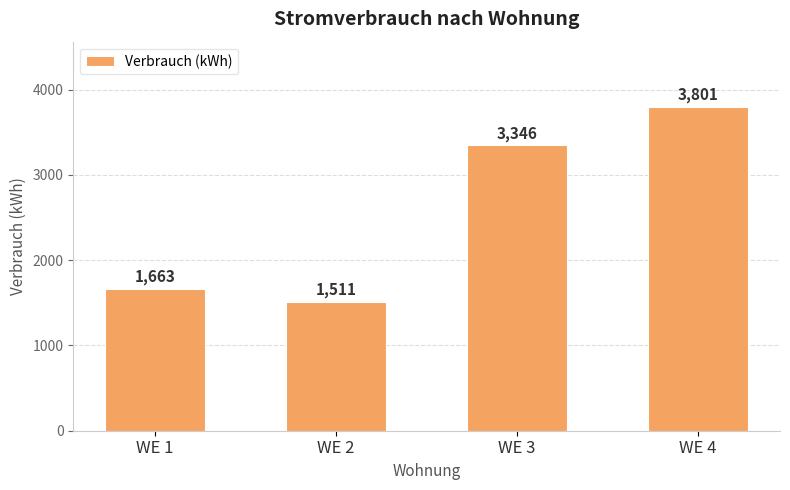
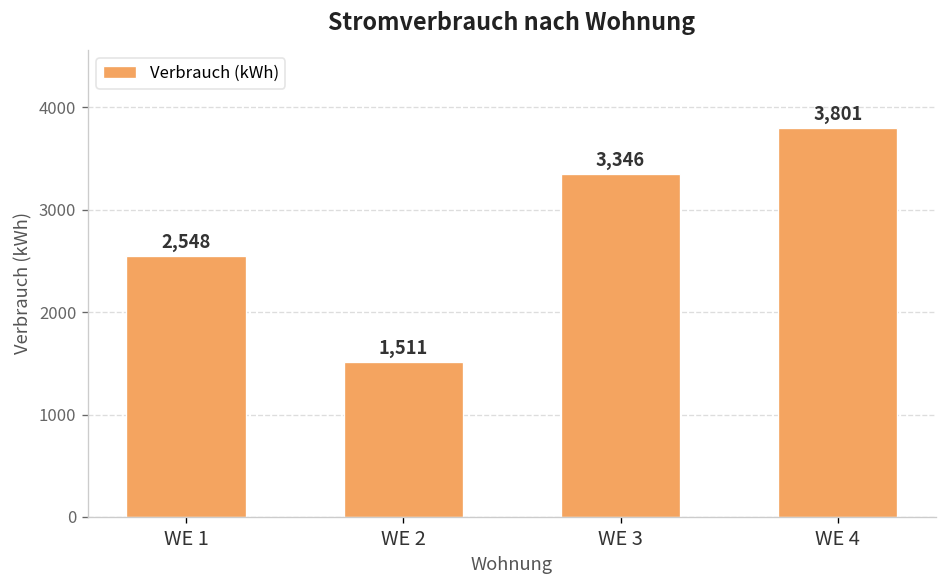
WE 1: 1,663 -> 2,548
